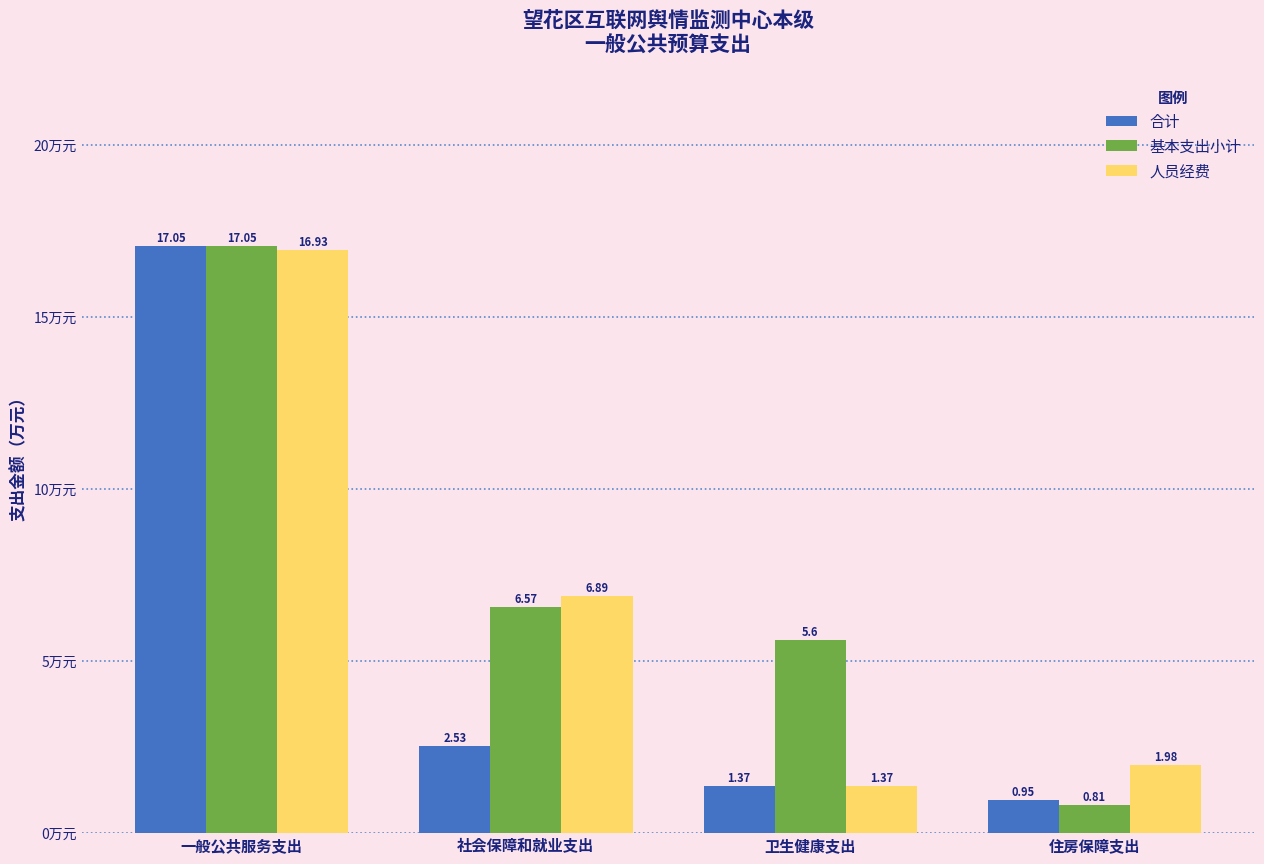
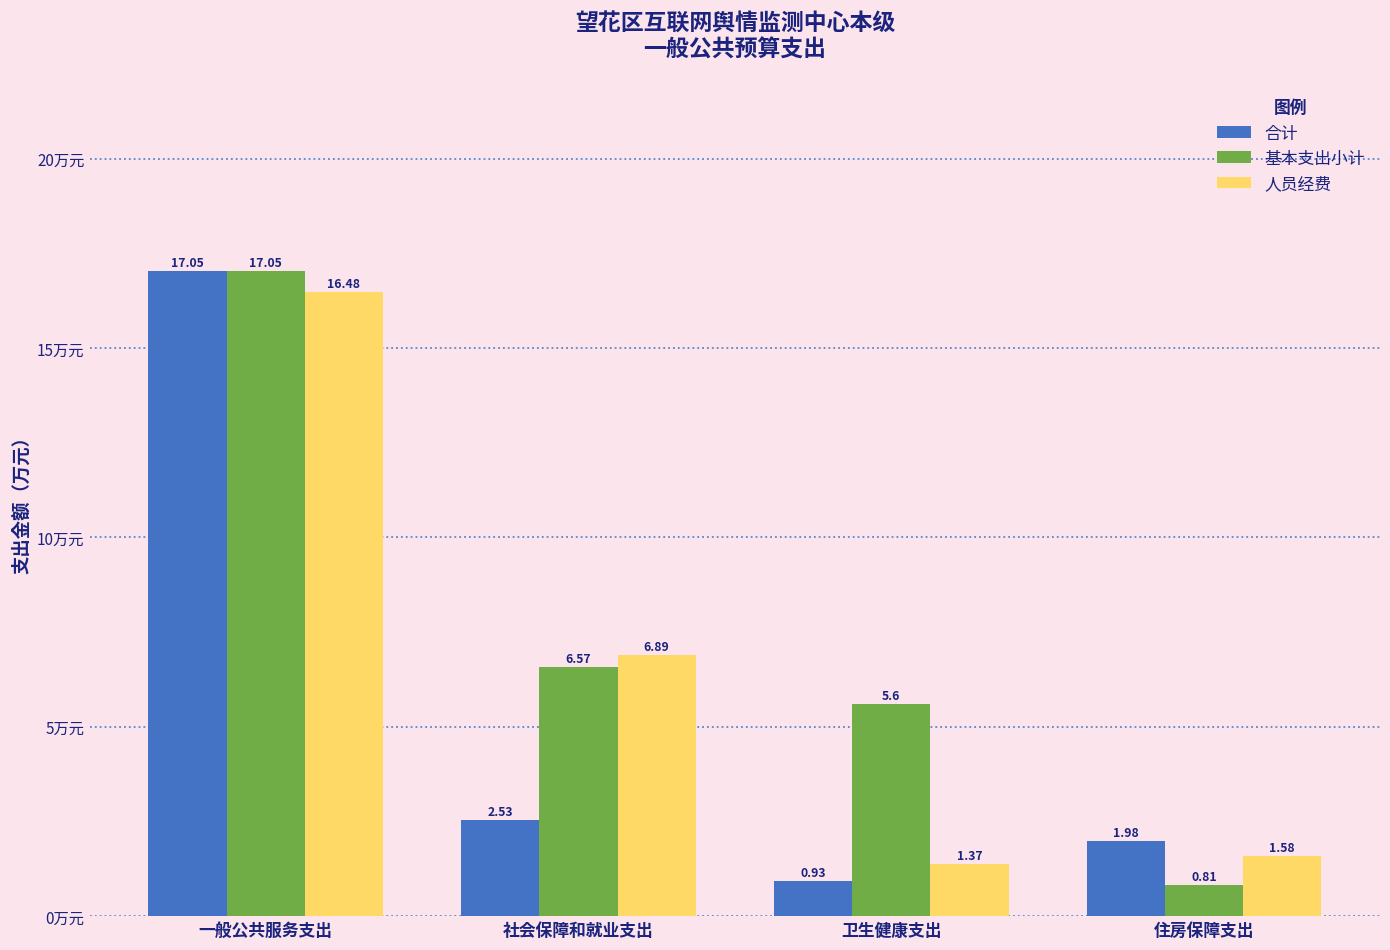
人员经费, 一般公共服务支出: 16.93 -> 16.48
合计, 卫生健康支出: 1.37 -> 0.93
合计, 住房保障支出: 0.95 -> 1.98
人员经费, 住房保障支出: 1.98 -> 1.58
